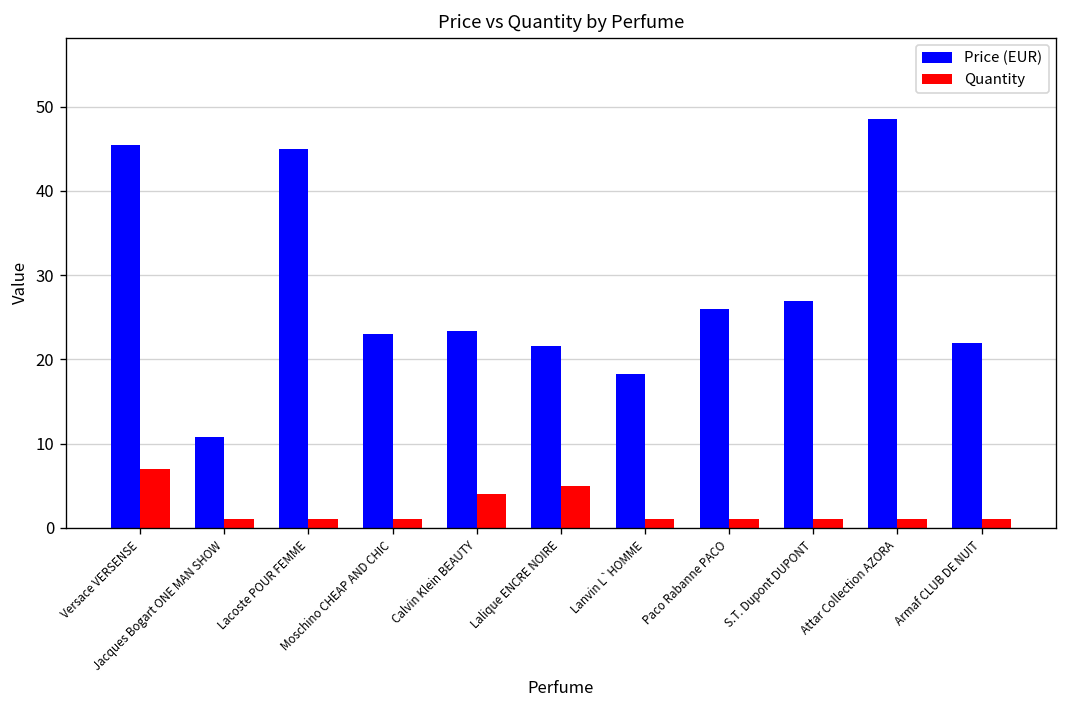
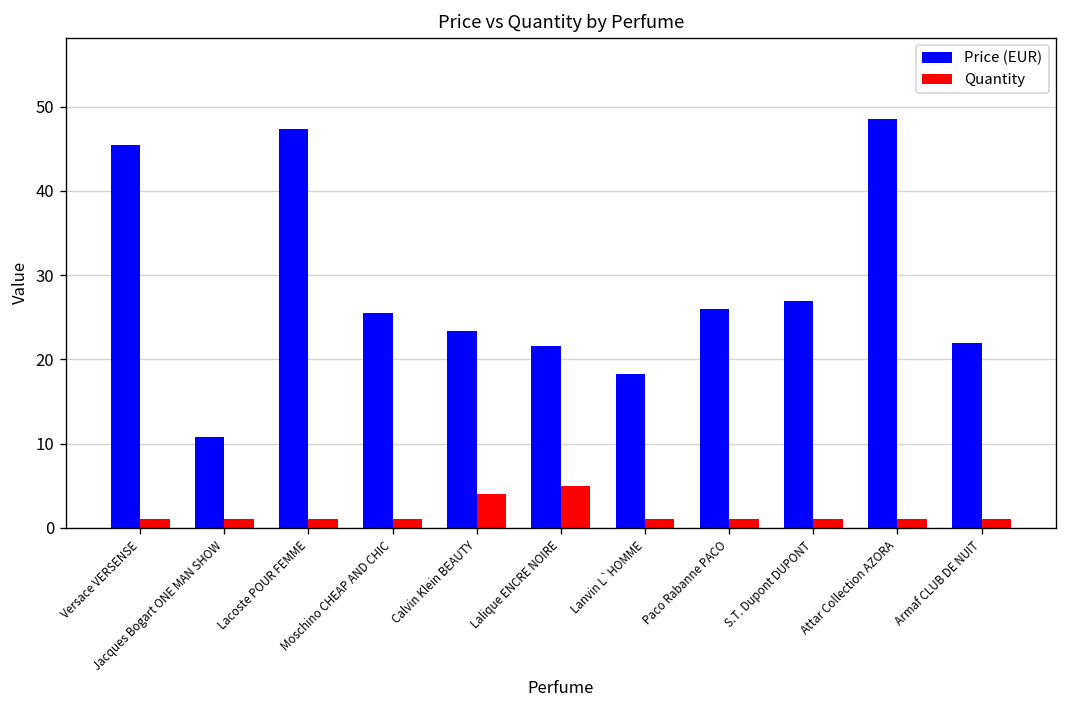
Quantity, Versace VERSENSE: 7 -> 1
Price (EUR), Lacoste POUR FEMME: 45 -> 47
Price (EUR), Moschino CHEAP AND CHIC: 23 -> 26
